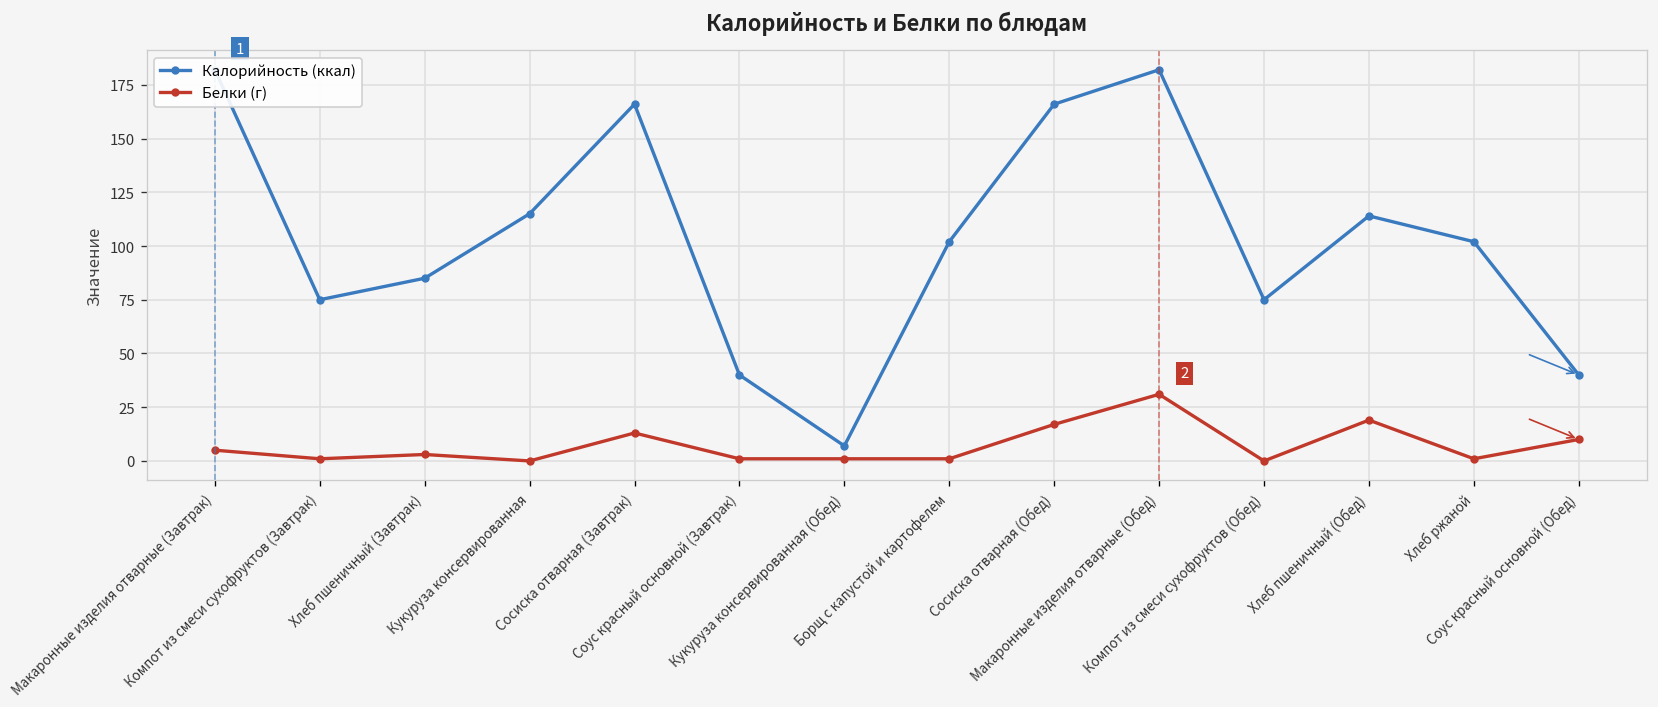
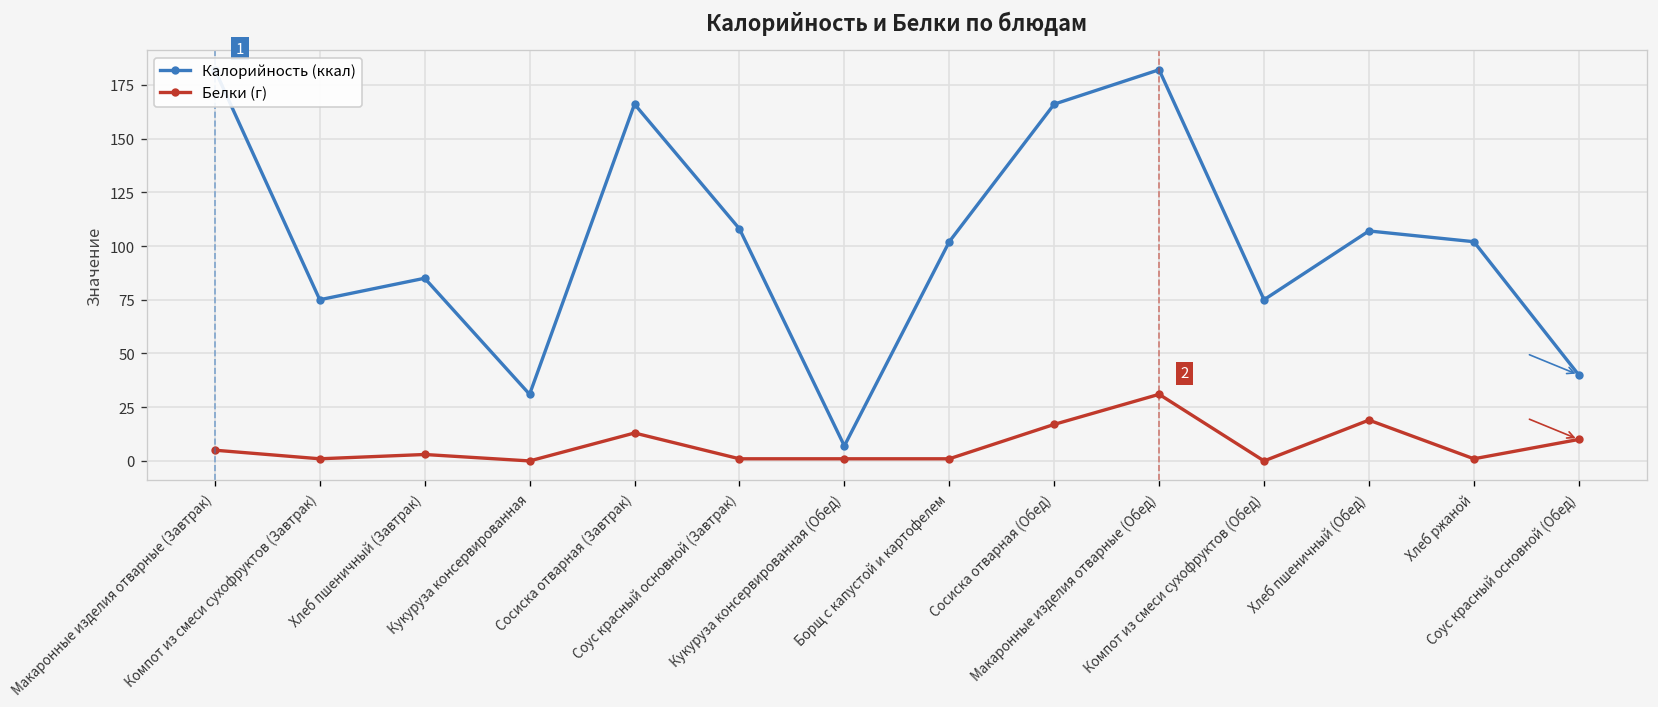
Калорийность (ккал), Кукуруза консервированная: 115 -> 31
Калорийность (ккал), Соус красный основной (Завтрак): 40 -> 108
Калорийность (ккал), Хлеб пшеничный (Обед): 114 -> 107
